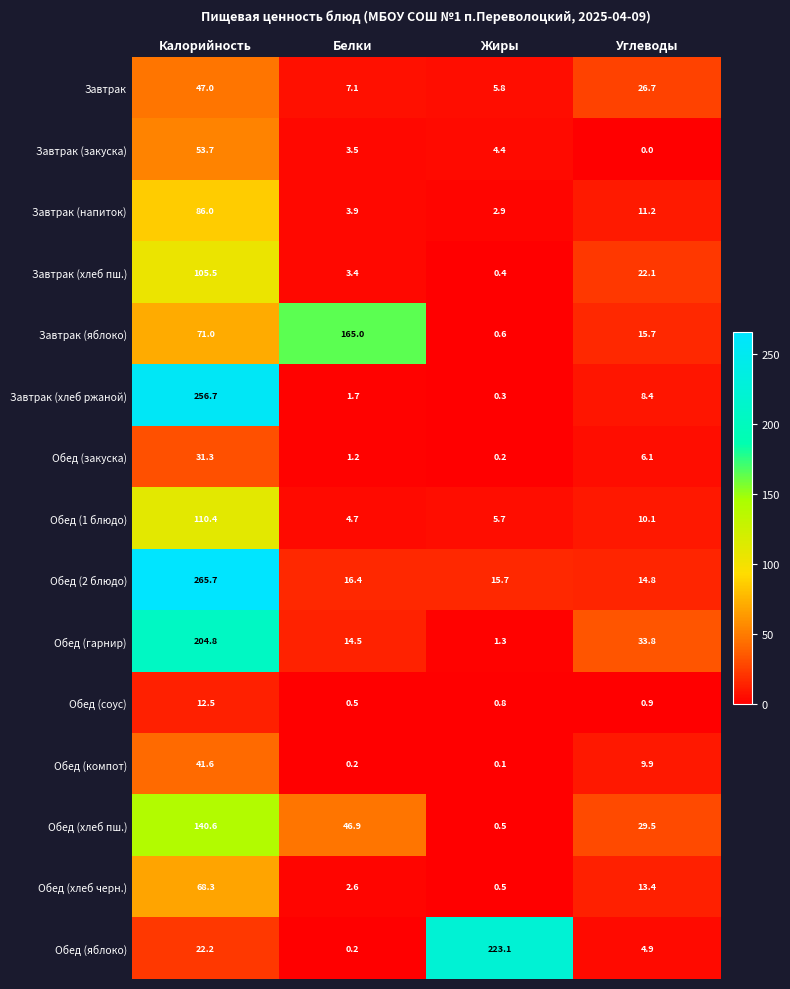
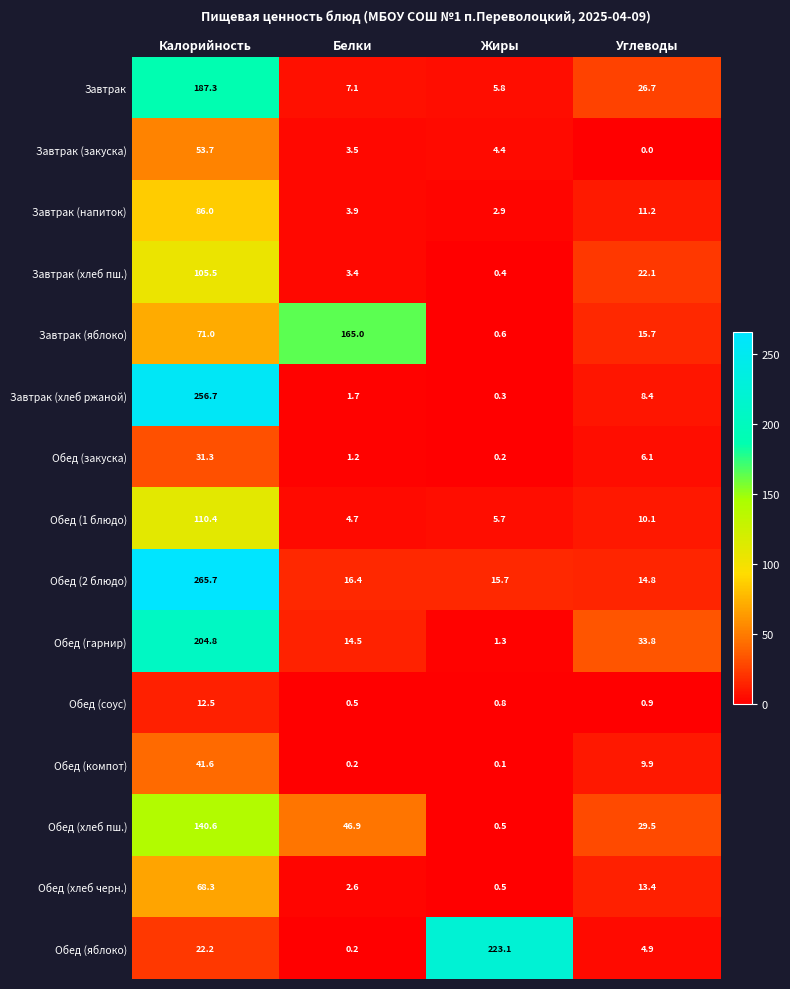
Завтрак, Калорийность: 47.0 -> 187.3
